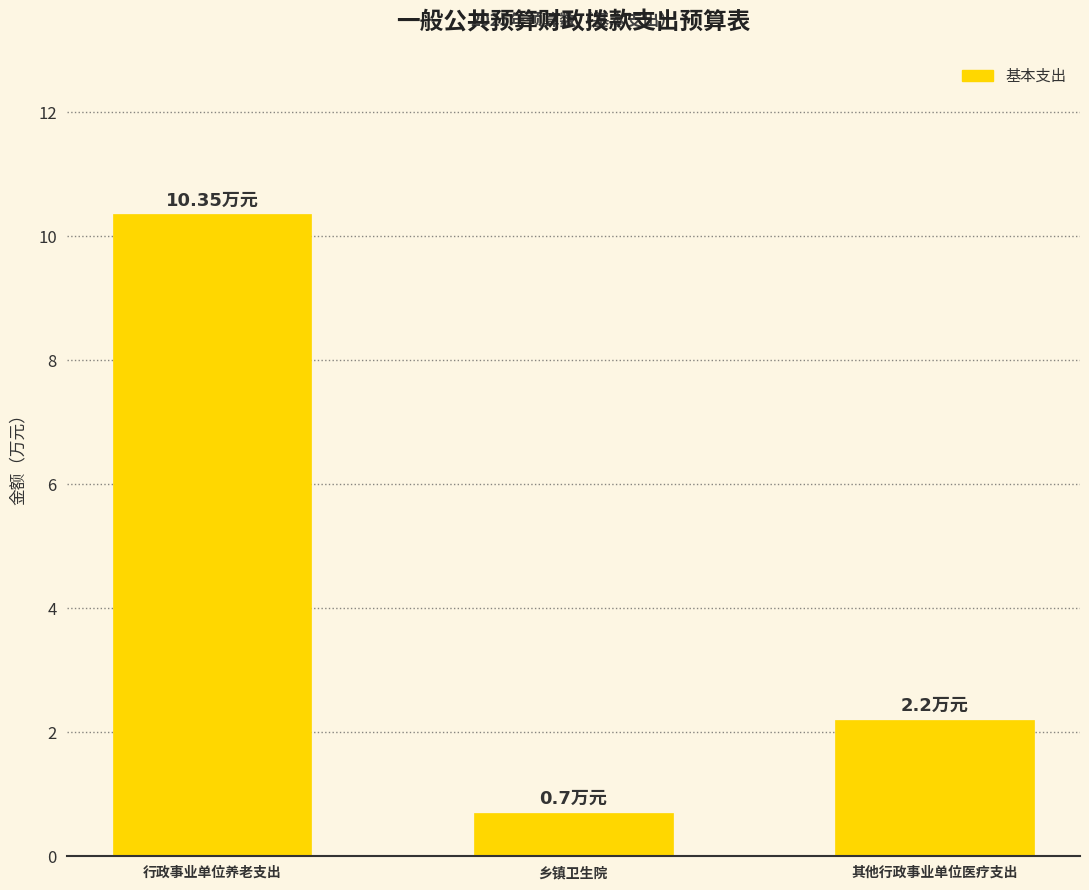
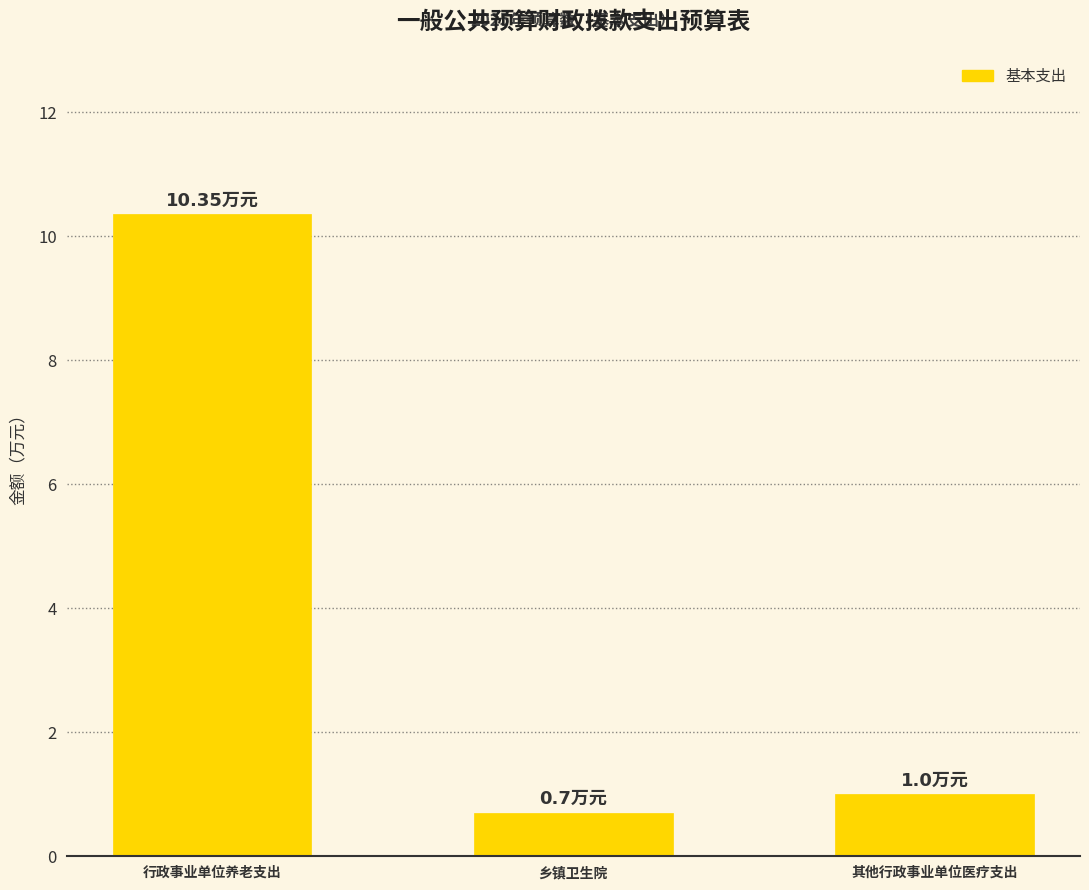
其他行政事业单位医疗支出: 2.2 -> 1.0
